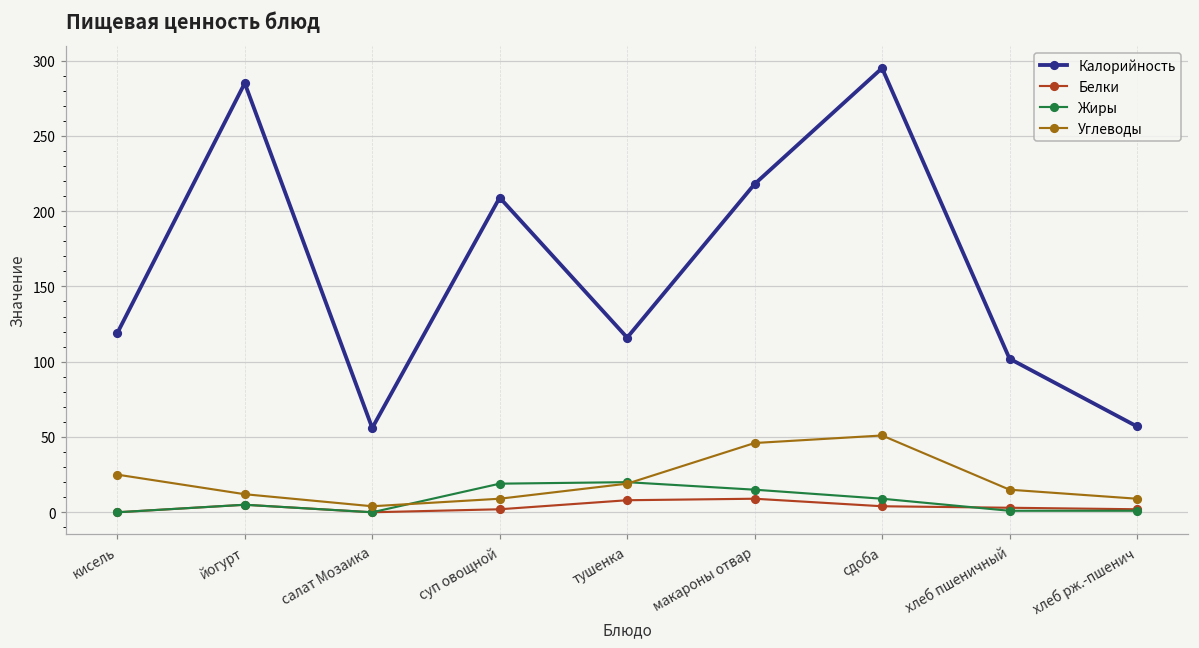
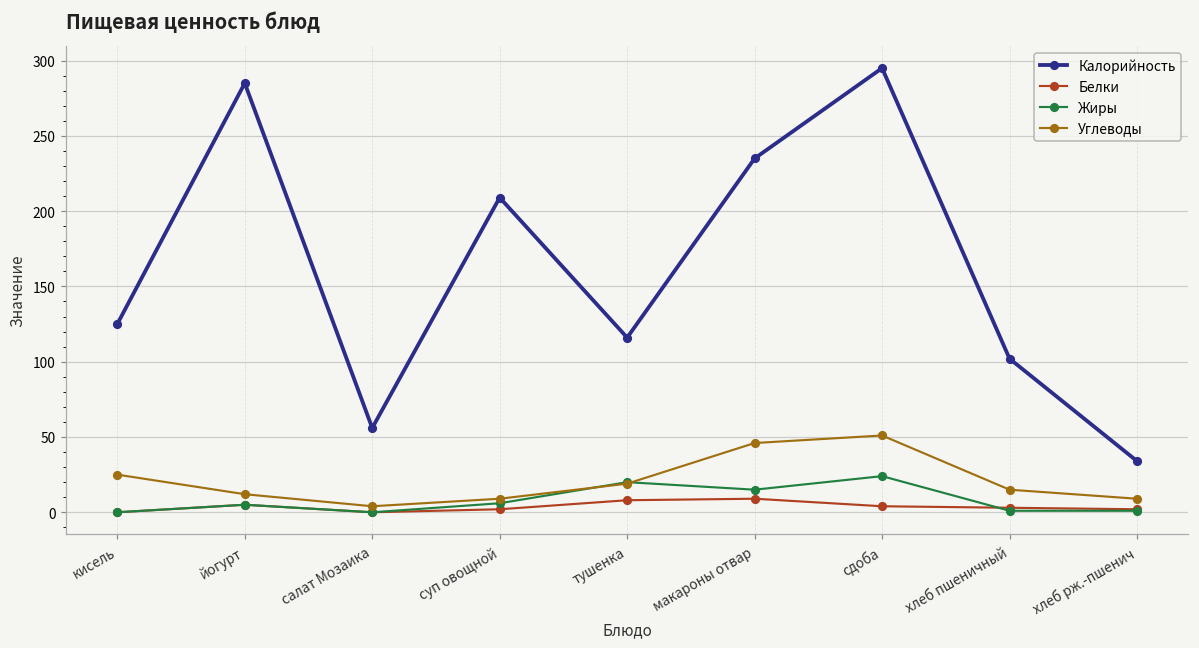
Калорийность, кисель: 119 -> 125
Жиры, суп овощной: 19 -> 6
Калорийность, макароны отвар: 218 -> 235
Жиры, сдоба: 9 -> 24
Калорийность, хлеб рж.-пшенич: 57 -> 34
